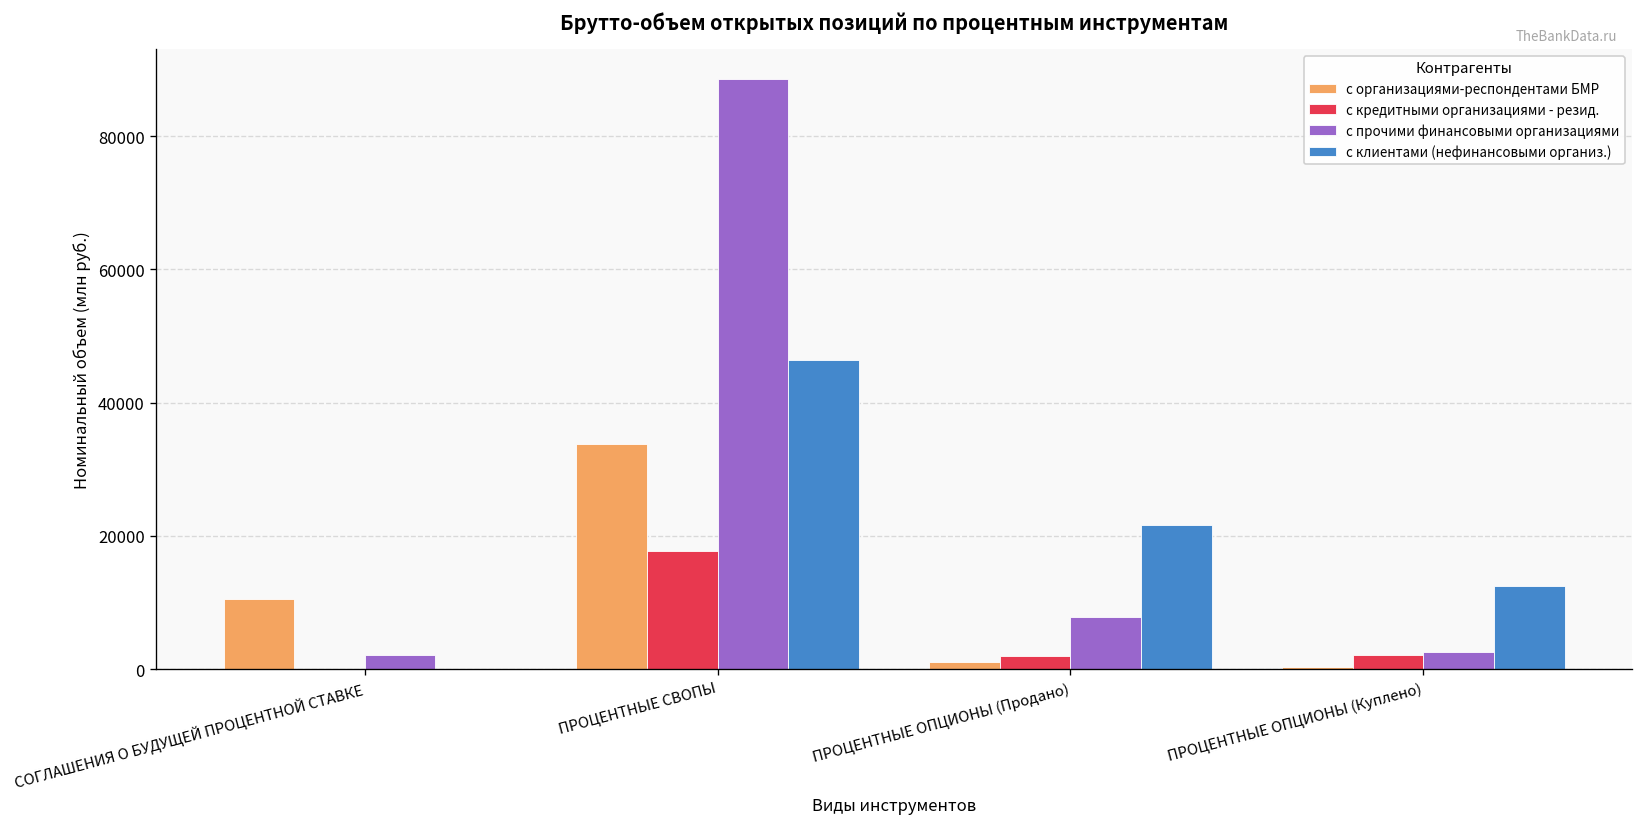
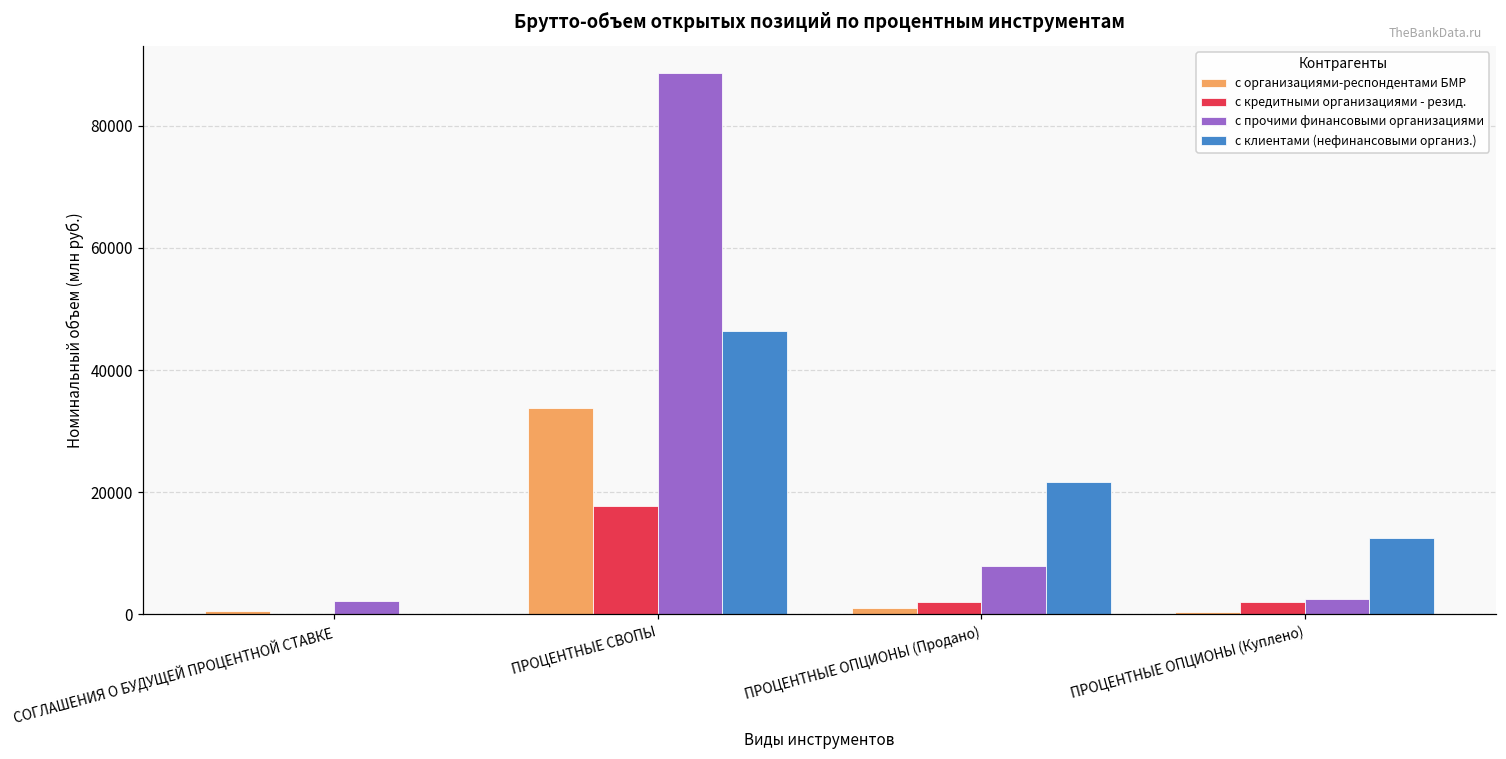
с организациями-респондентами БМР, СОГЛАШЕНИЯ О БУДУЩЕЙ ПРОЦЕНТНОЙ СТАВКЕ: 11000 -> 1000
